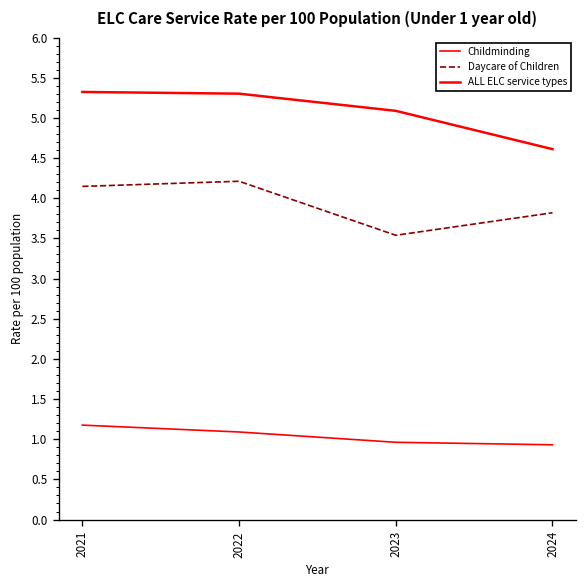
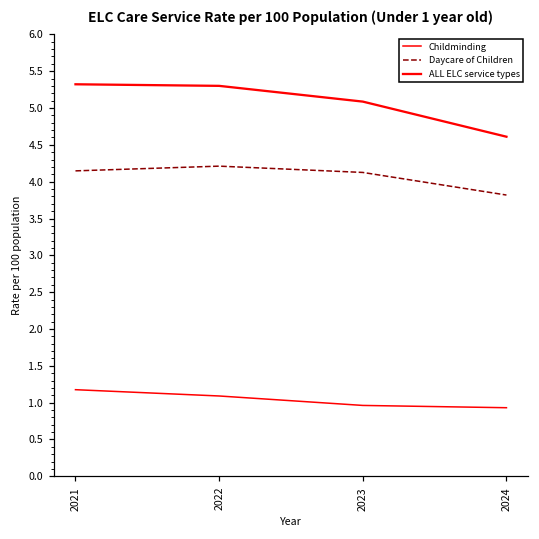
Daycare of Children, 2023: 3.5 -> 4.1
